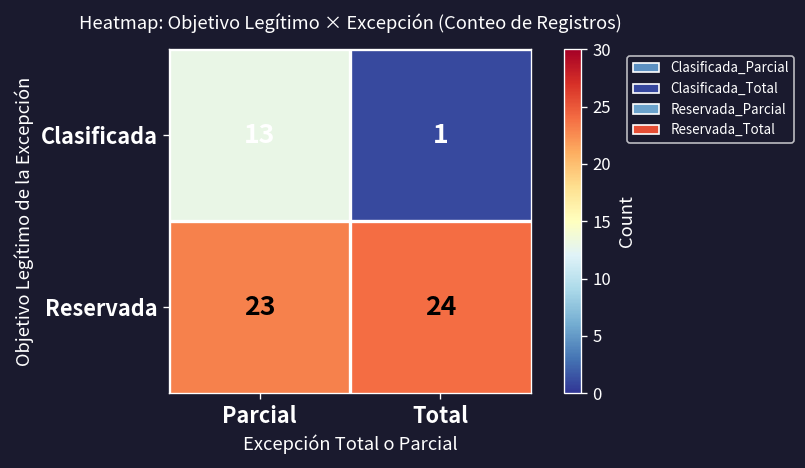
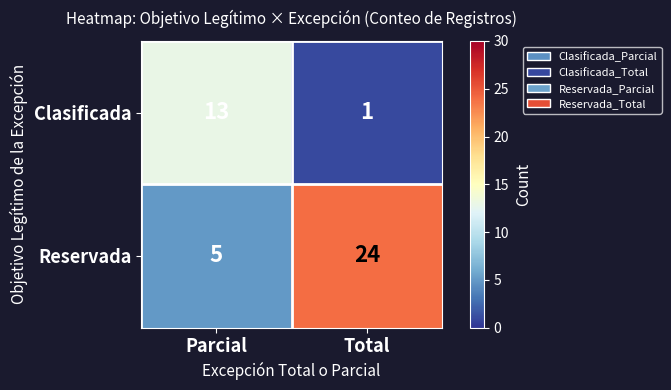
Reservada, Parcial: 23 -> 5
